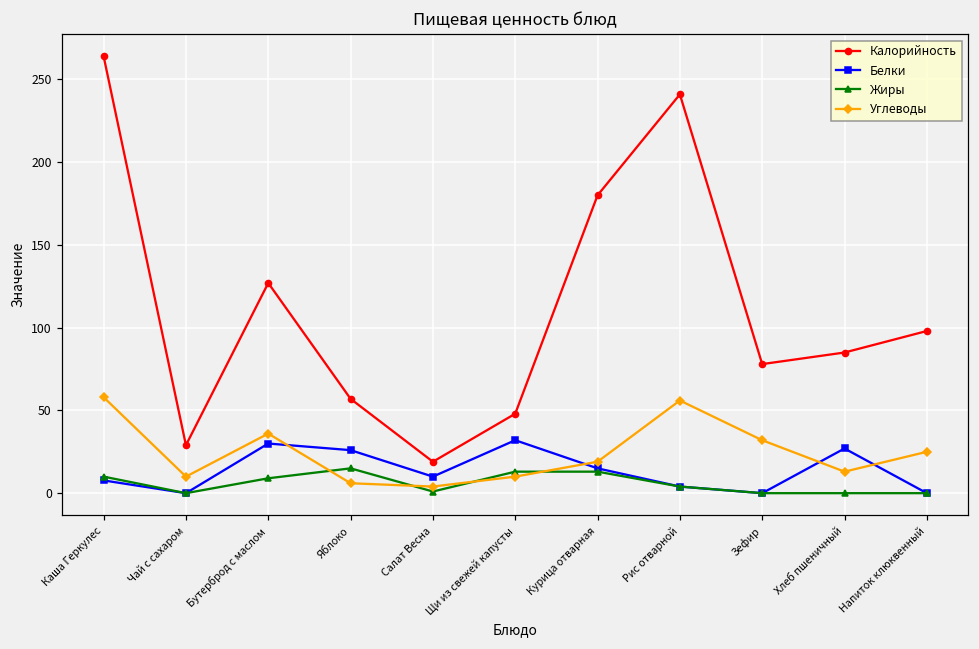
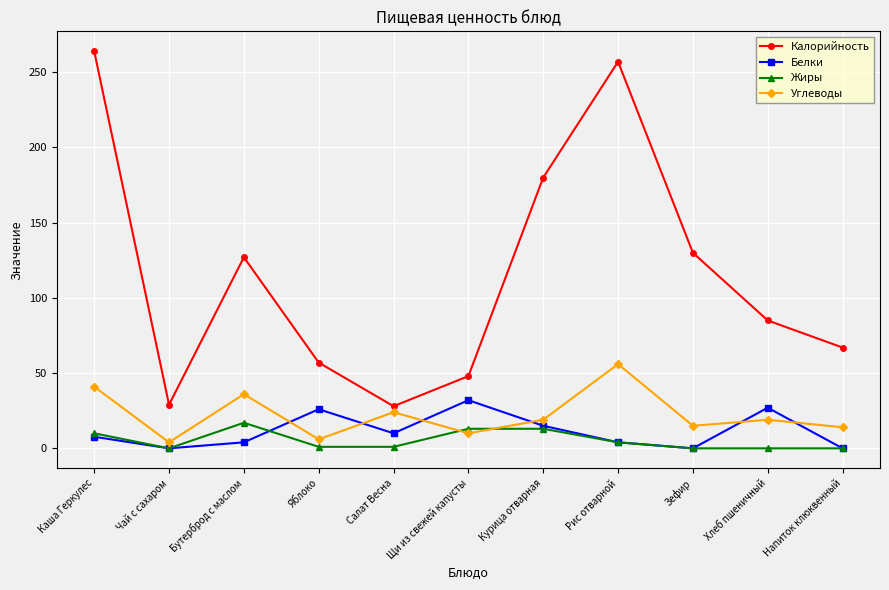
Углеводы, Каша Геркулес: 58 -> 41
Углеводы, Чай с сахаром: 10 -> 4
Белки, Бутерброд с маслом: 30 -> 4
Жиры, Бутерброд с маслом: 9 -> 17
Жиры, Яблоко: 15 -> 1
Калорийность, Салат Весна: 19 -> 28
Углеводы, Салат Весна: 4 -> 24
Калорийность, Рис отварной: 241 -> 257
Калорийность, Зефир: 78 -> 130
Углеводы, Зефир: 32 -> 15
Углеводы, Хлеб пшеничный: 13 -> 19
Калорийность, Напиток клюквенный: 98 -> 67
Углеводы, Напиток клюквенный: 25 -> 14
